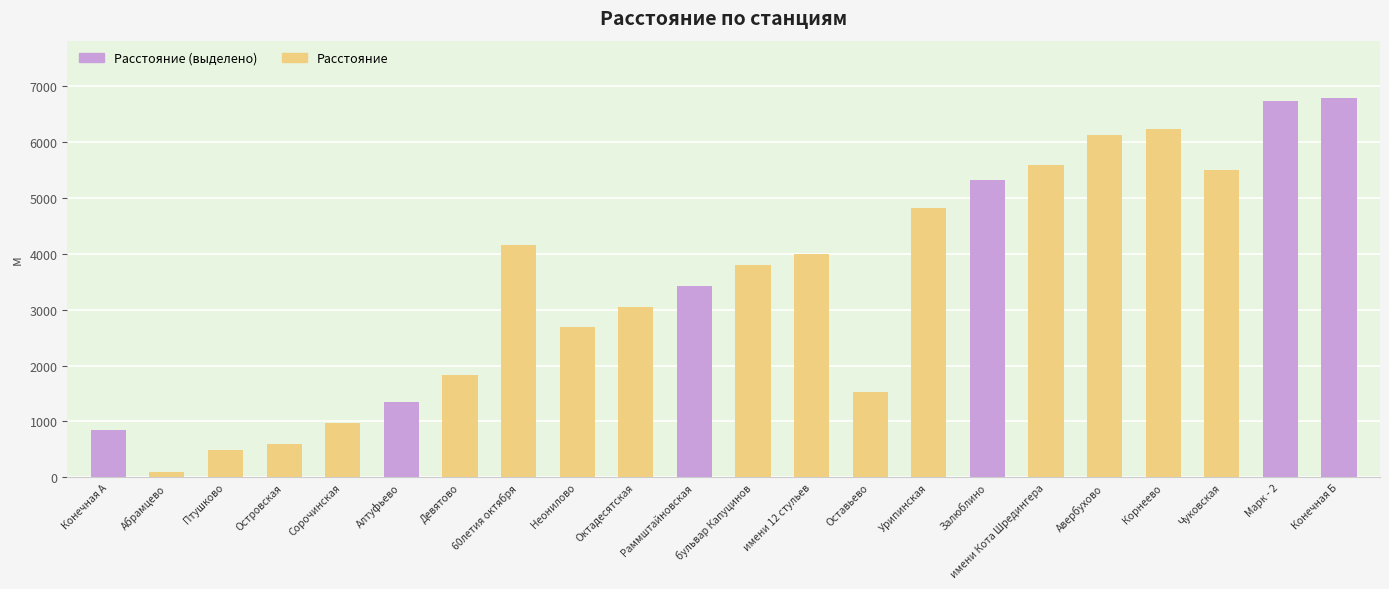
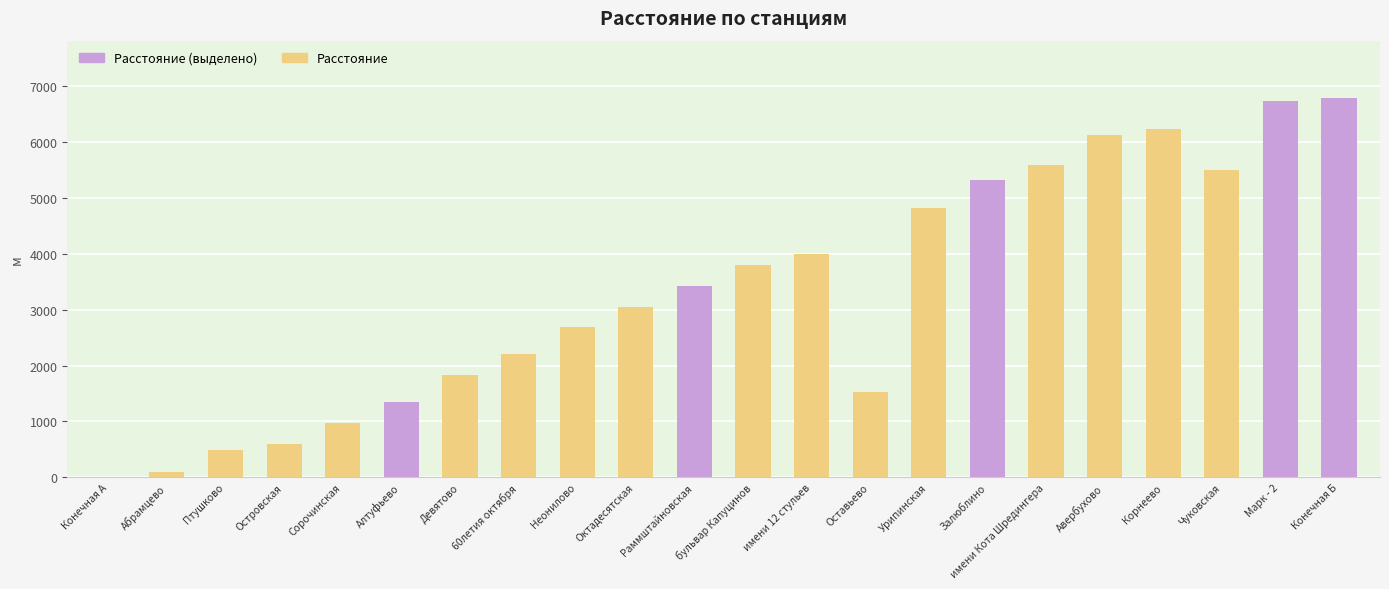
Расстояние (выделено), Конечная А: 800 -> 0
Расстояние, 60летия октября: 4200 -> 2200
